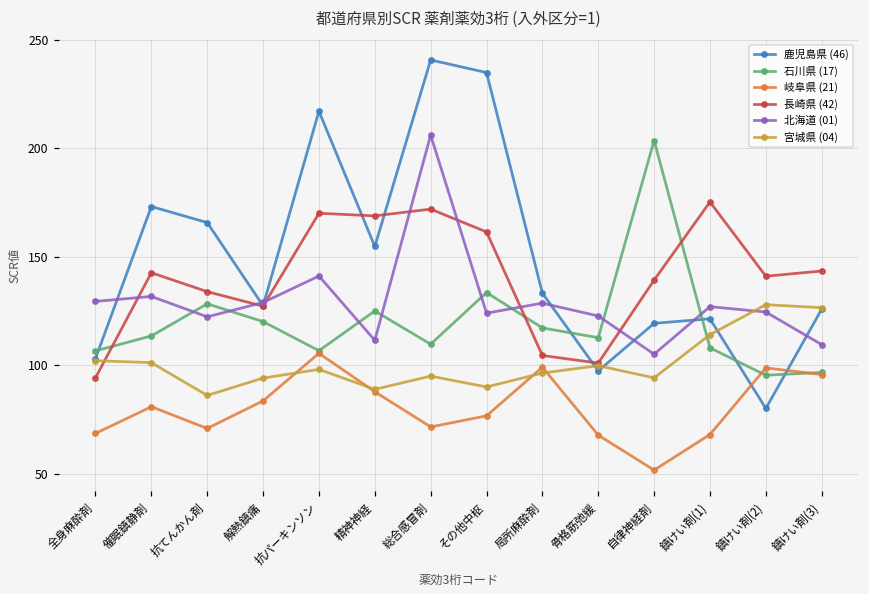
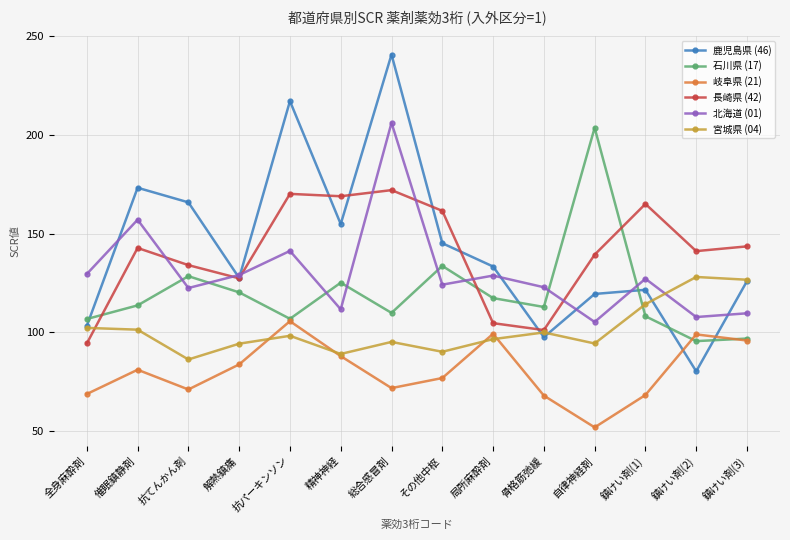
北海道 (01), 催眠鎮静剤: 132 -> 157
鹿児島県 (46), その他中枢: 235 -> 145
長崎県 (42), 鎮けい剤(1): 175 -> 165
北海道 (01), 鎮けい剤(2): 125 -> 108
